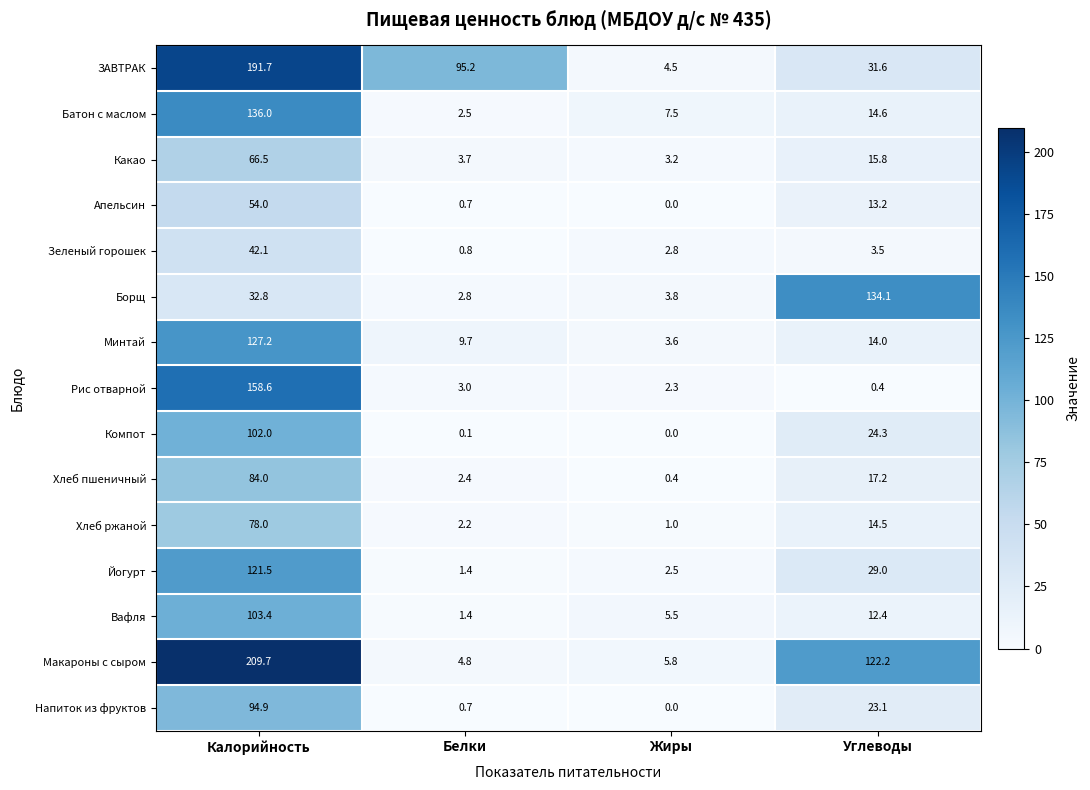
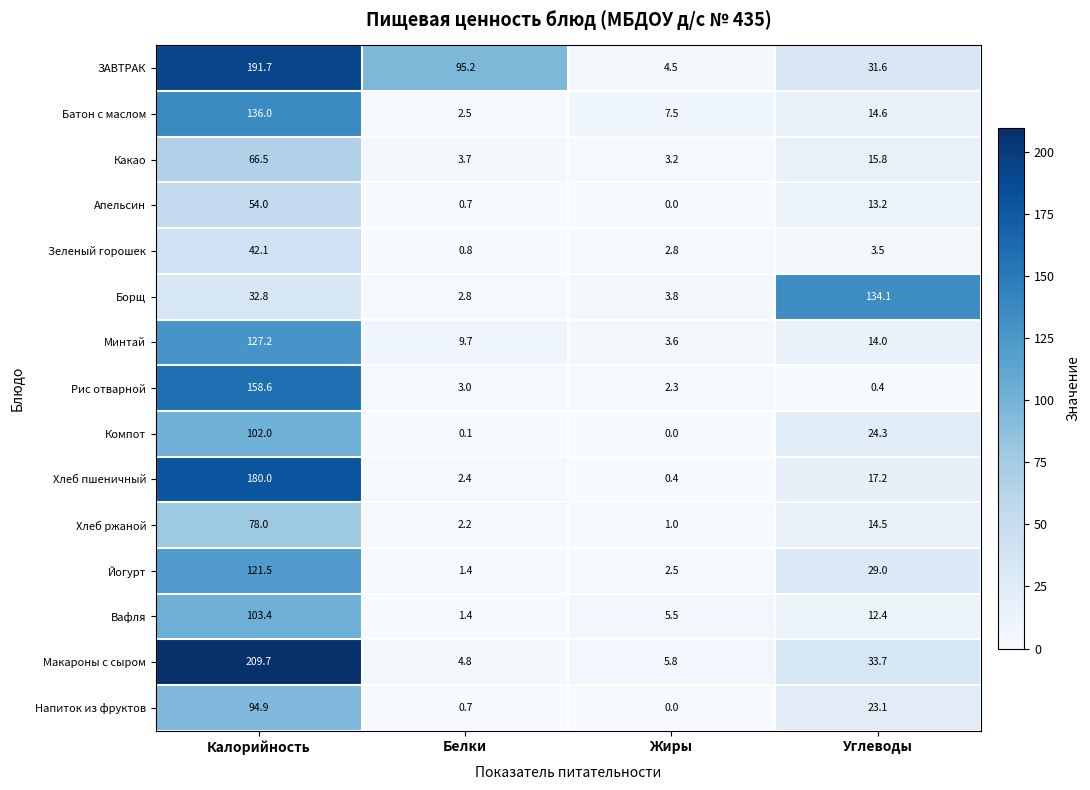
Хлеб пшеничный, Калорийность: 84.0 -> 180.0
Макароны с сыром, Углеводы: 122.2 -> 33.7
